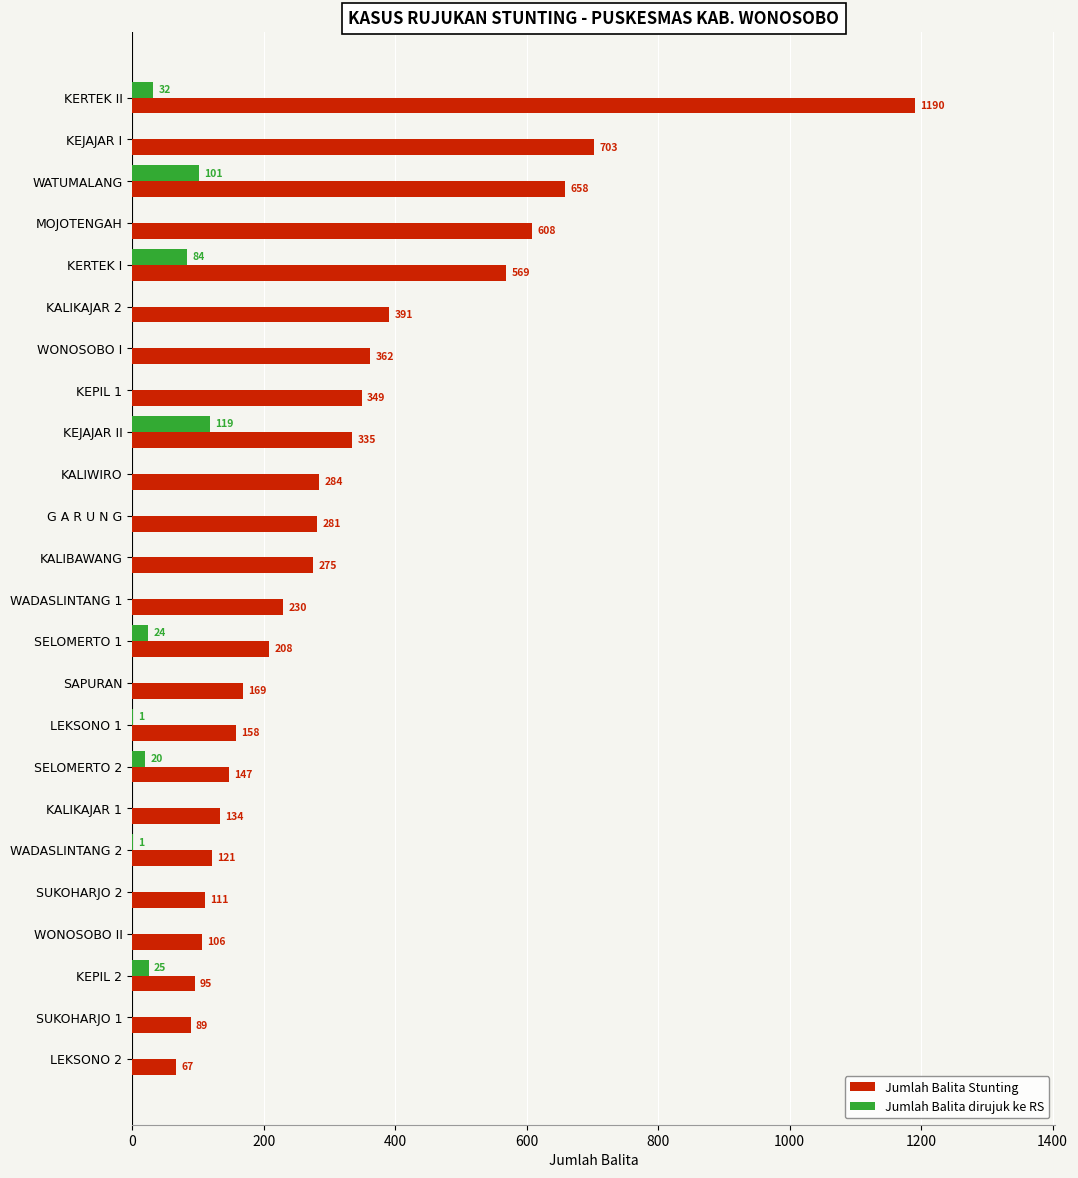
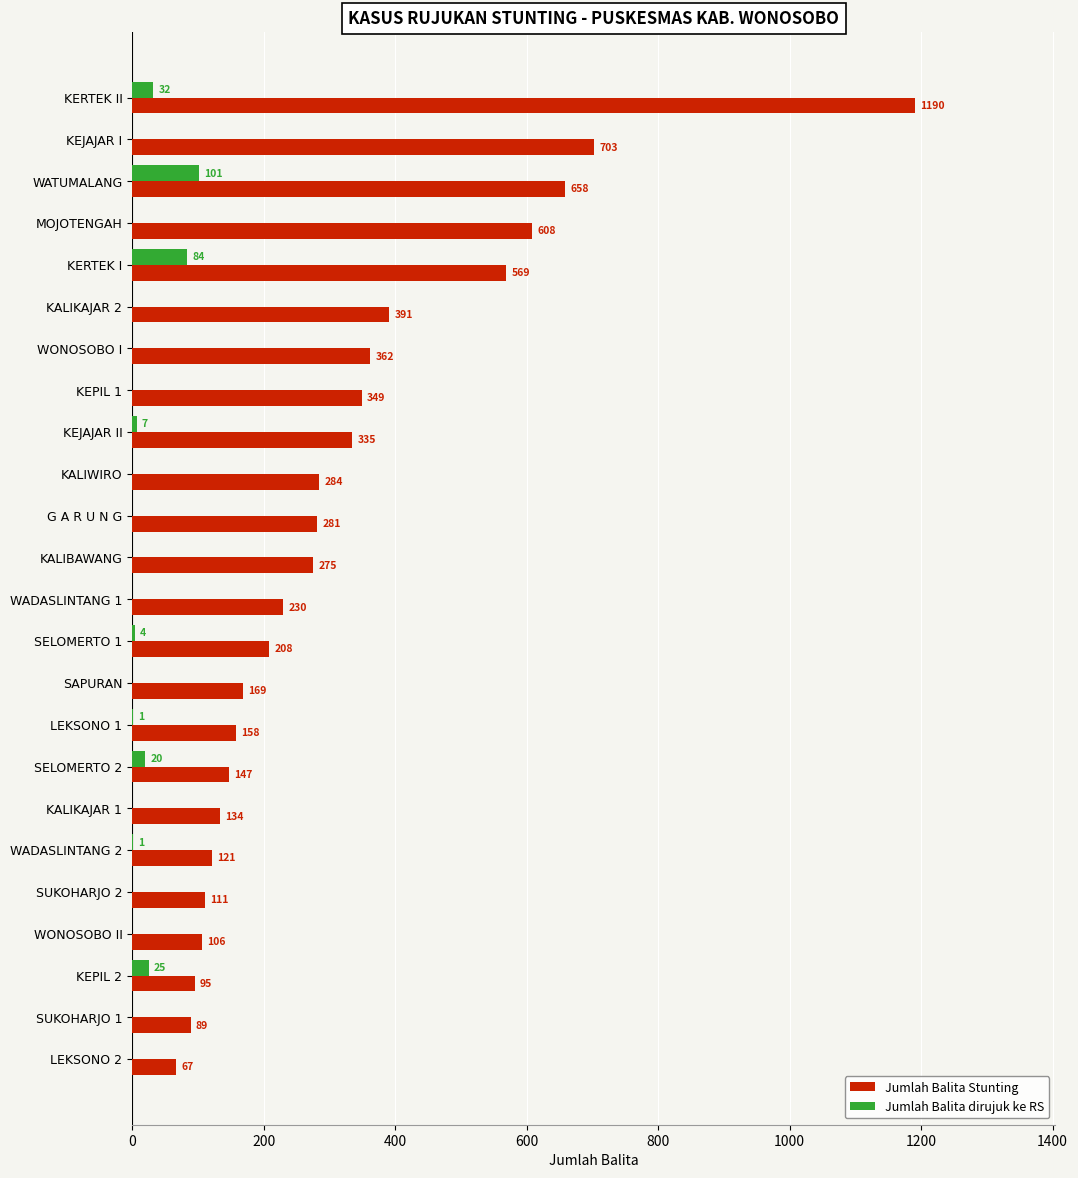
Jumlah Balita dirujuk ke RS, KEJAJAR II: 119 -> 7
Jumlah Balita dirujuk ke RS, SELOMERTO 1: 24 -> 4
